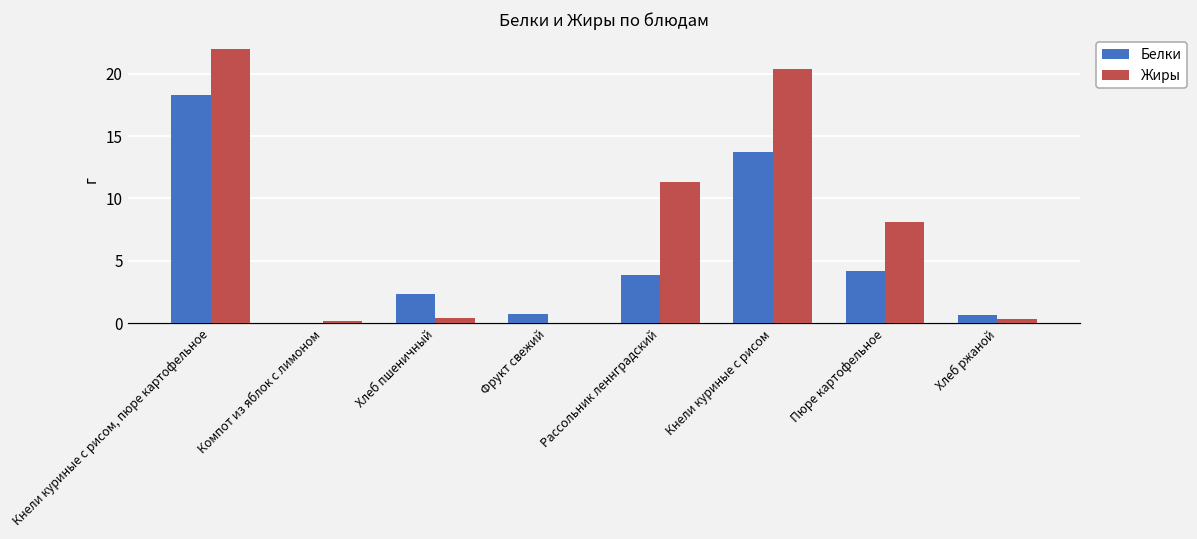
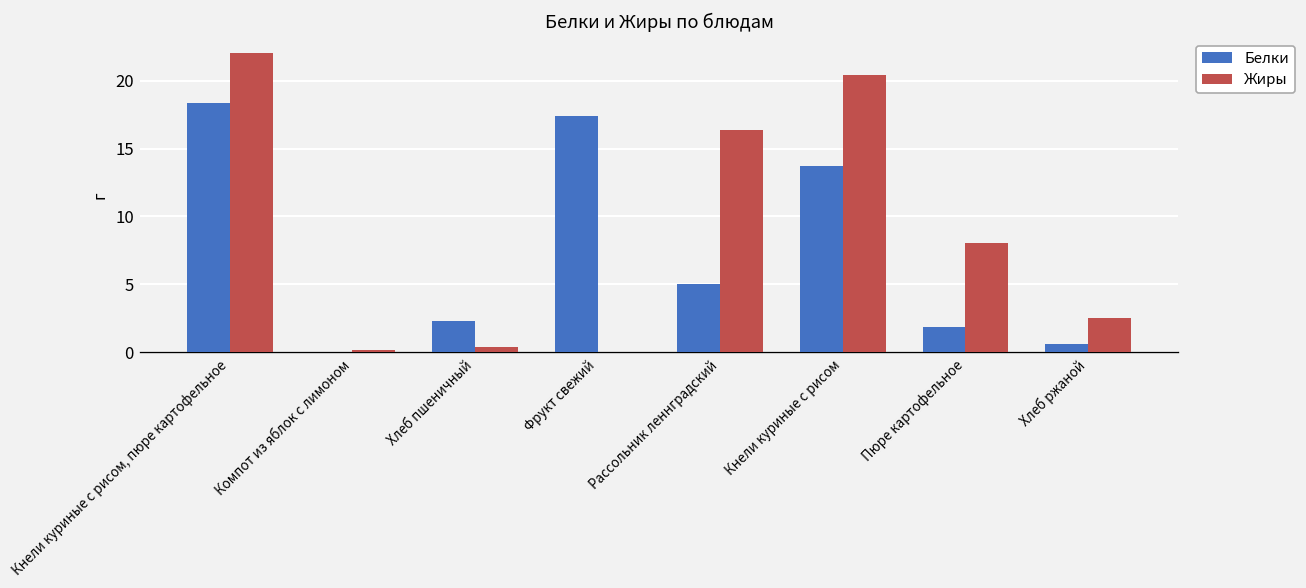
Белки, Фрукт свежий: 0.8 -> 17.4
Белки, Рассольник леннградский: 3.8 -> 5.0
Жиры, Рассольник леннградский: 11.3 -> 16.4
Белки, Пюре картофельное: 4.2 -> 1.9
Жиры, Хлеб ржаной: 0.3 -> 2.5
